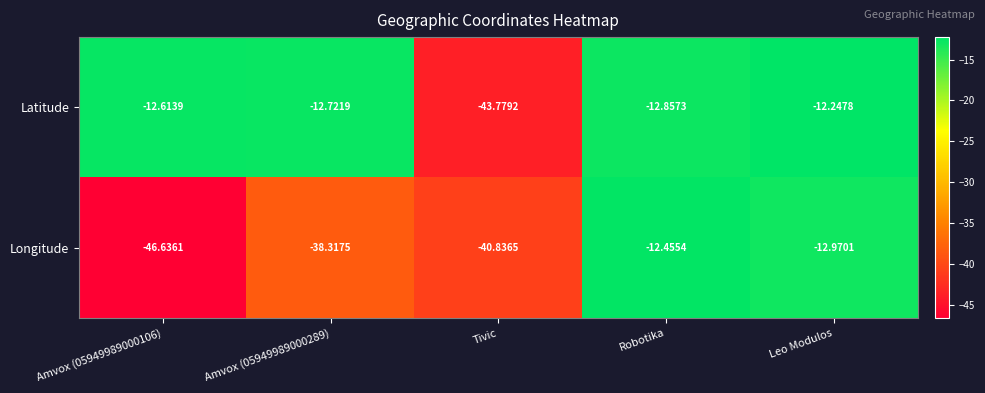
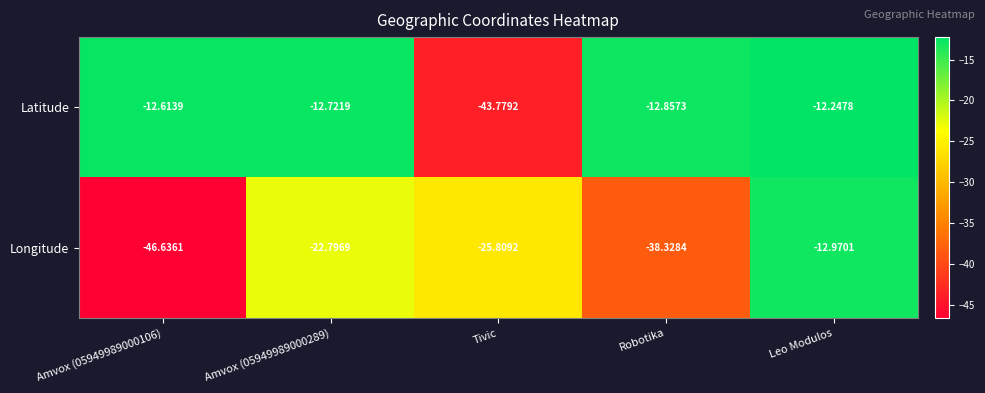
Longitude, Amvox (05949989000289): -38.3175 -> -22.7969
Longitude, Tivic: -40.8365 -> -25.8092
Longitude, Robotika: -12.4554 -> -38.3284
